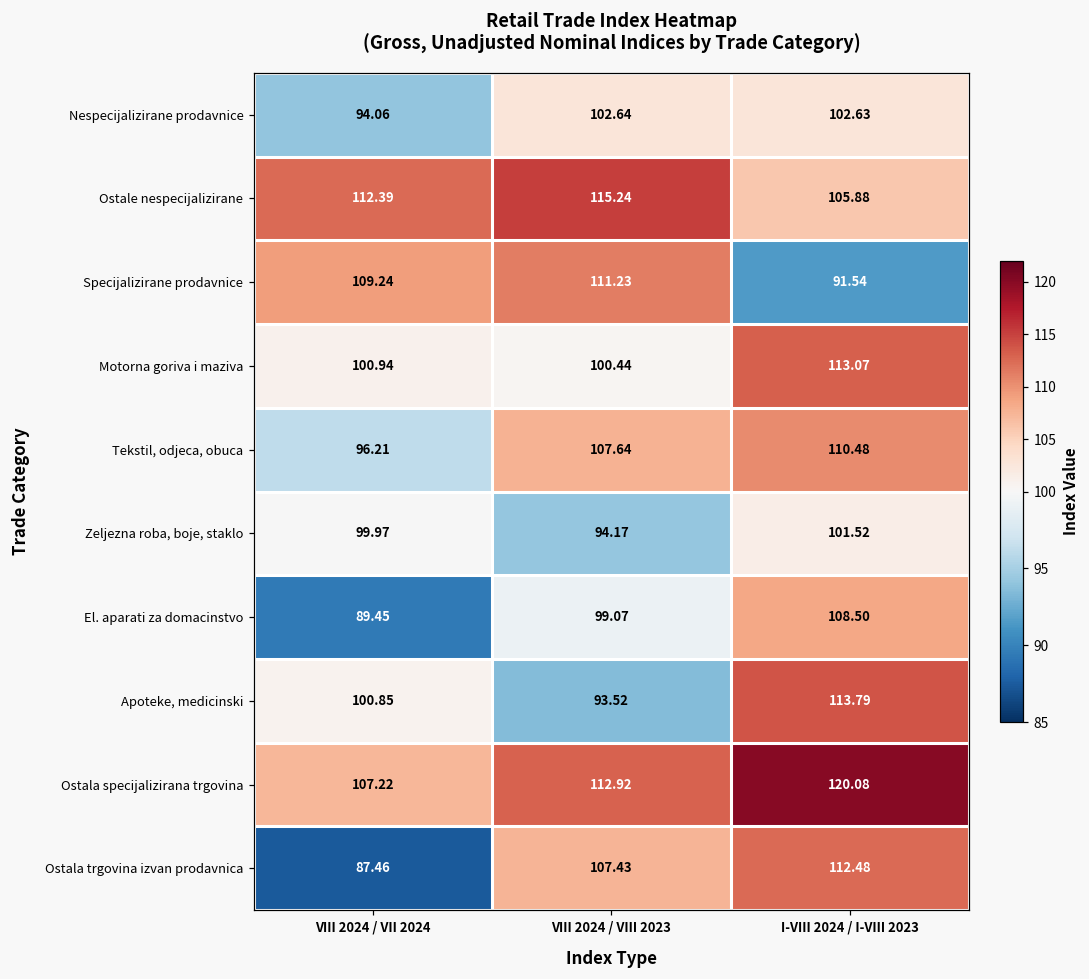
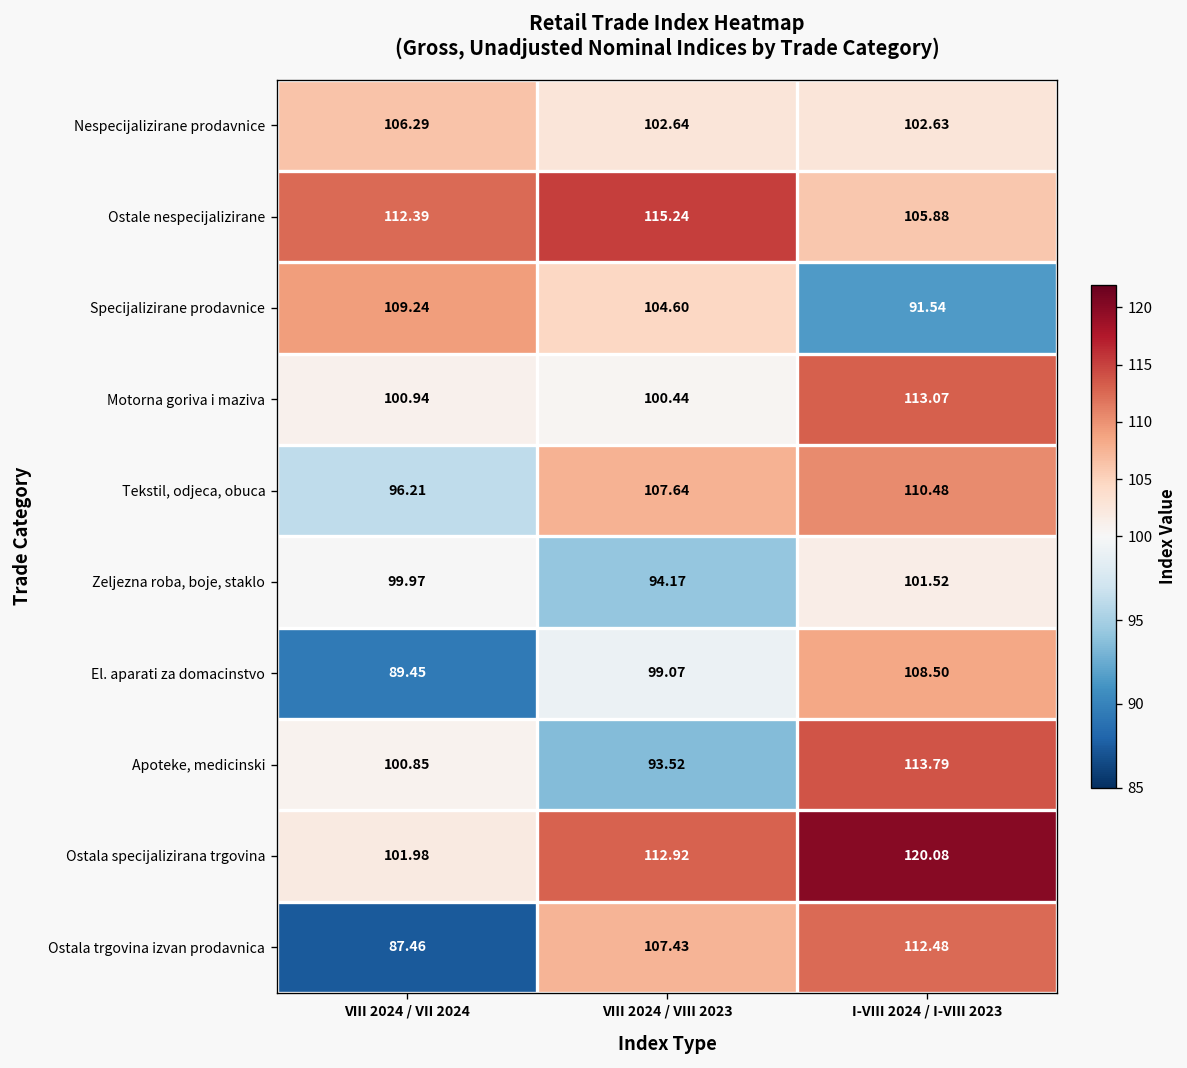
Nespecijalizirane prodavnice, VIII 2024 / VII 2024: 94.06 -> 106.29
Specijalizirane prodavnice, VIII 2024 / VIII 2023: 111.23 -> 104.60
Ostala specijalizirana trgovina, VIII 2024 / VII 2024: 107.22 -> 101.98
